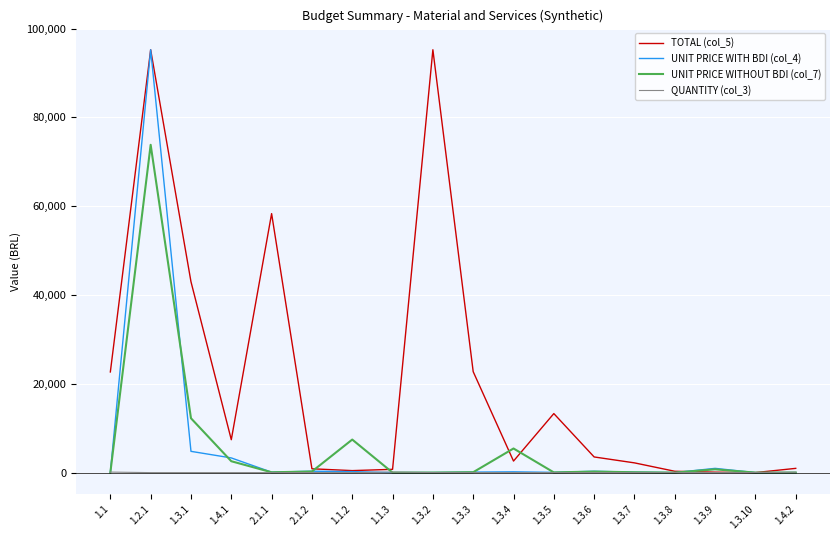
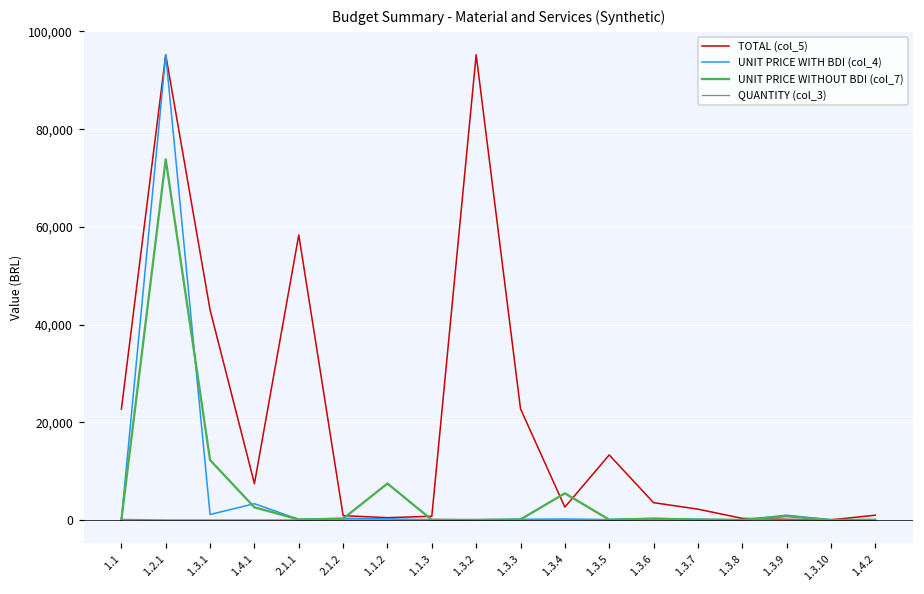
UNIT PRICE WITH BDI (col_4), 1.3.1: 5,000 -> 1,000
